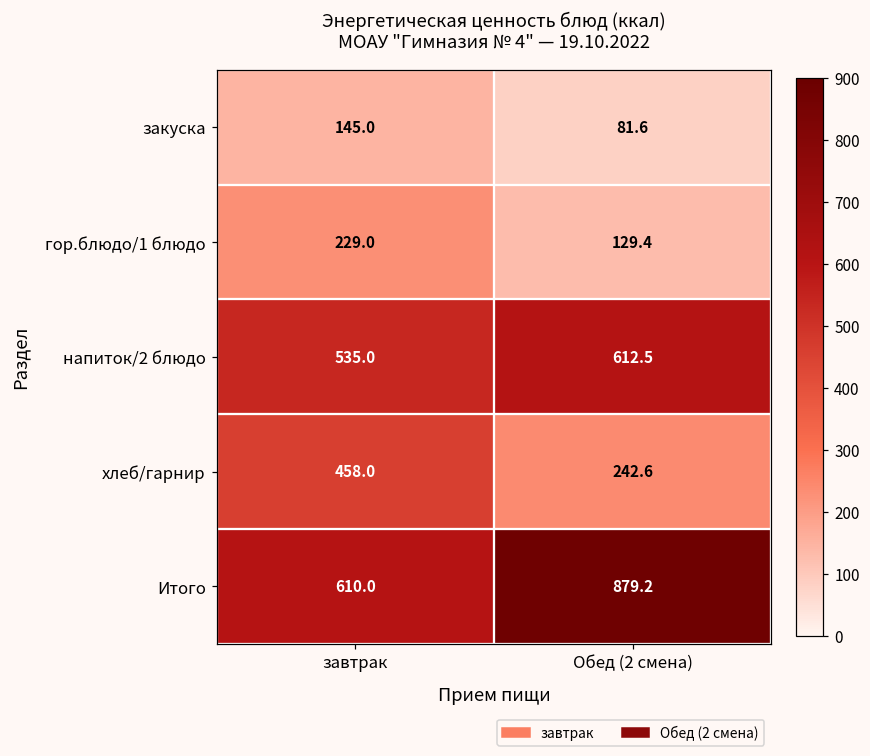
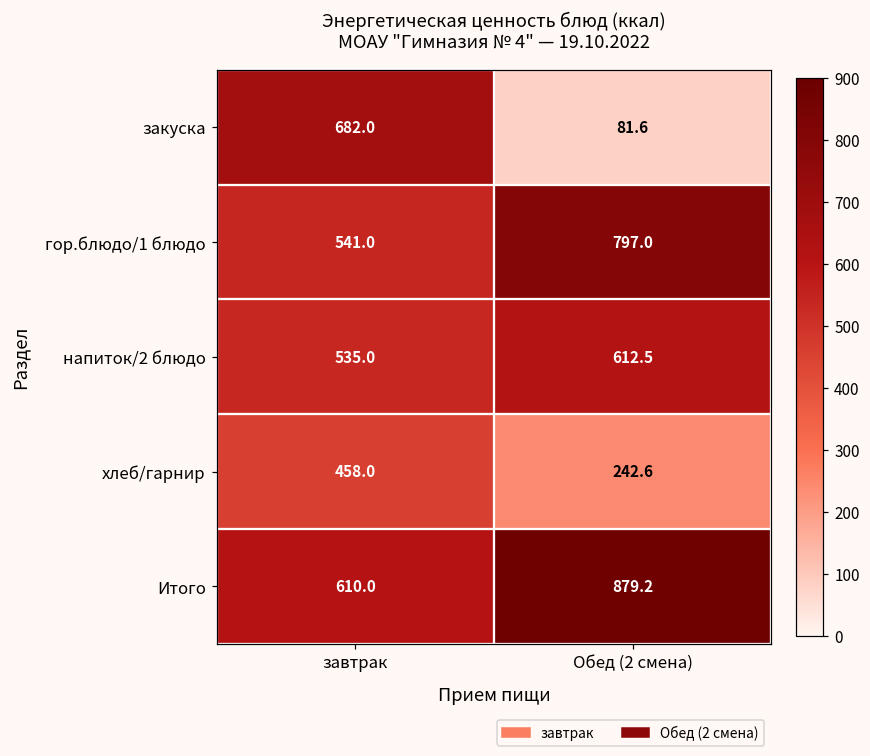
закуска, завтрак: 145.0 -> 682.0
гор.блюдо/1 блюдо, завтрак: 229.0 -> 541.0
гор.блюдо/1 блюдо, Обед (2 смена): 129.4 -> 797.0
